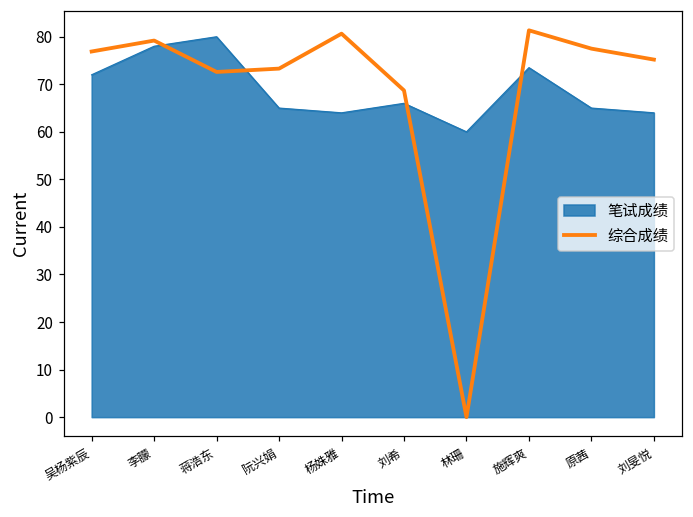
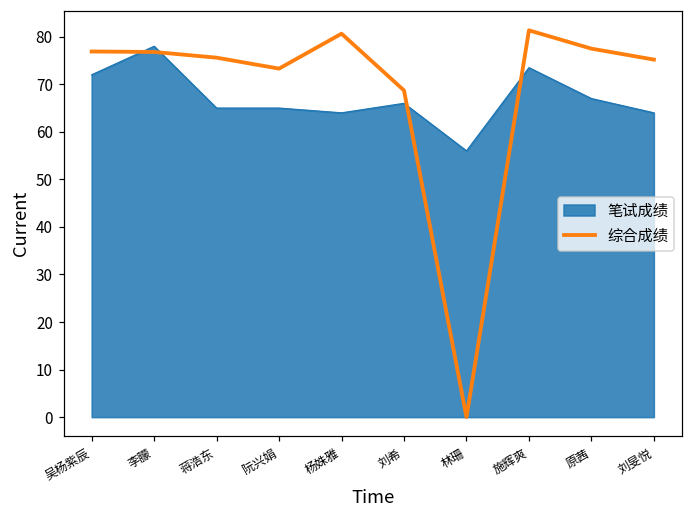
综合成绩, 李朦: 79 -> 77
笔试成绩, 蒋浩东: 80 -> 65
综合成绩, 蒋浩东: 73 -> 76
笔试成绩, 林珊: 60 -> 56
笔试成绩, 原茜: 65 -> 67
